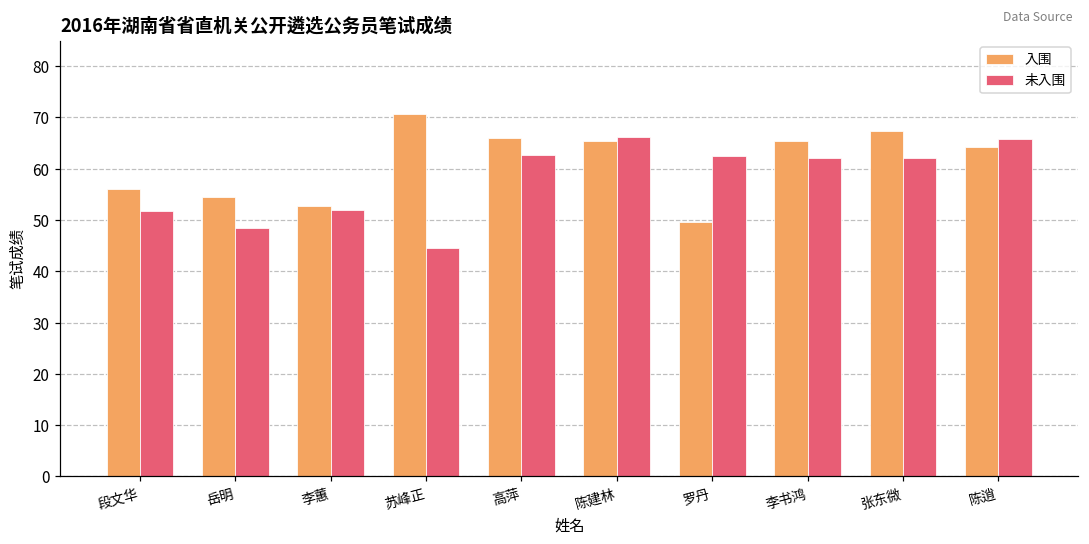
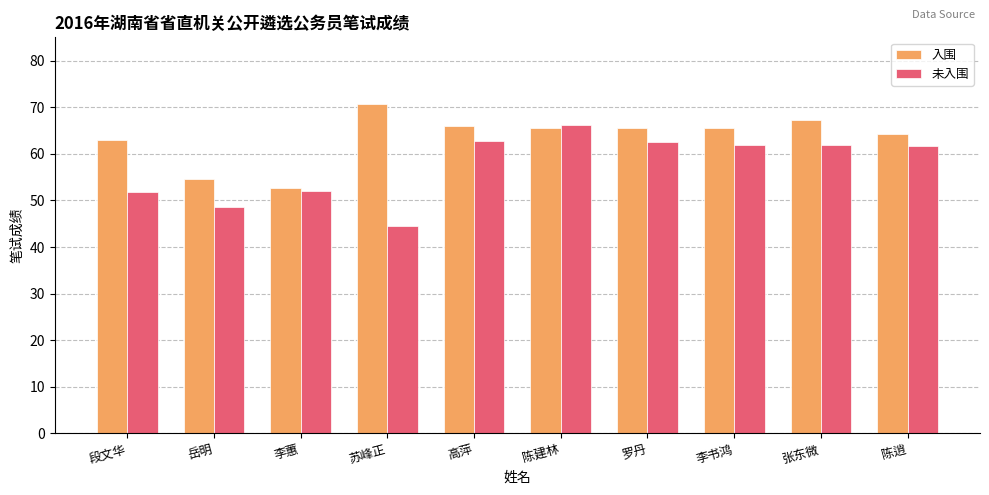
入围, 段文华: 56 -> 63
入围, 罗丹: 50 -> 66
未入围, 陈逍: 66 -> 62
